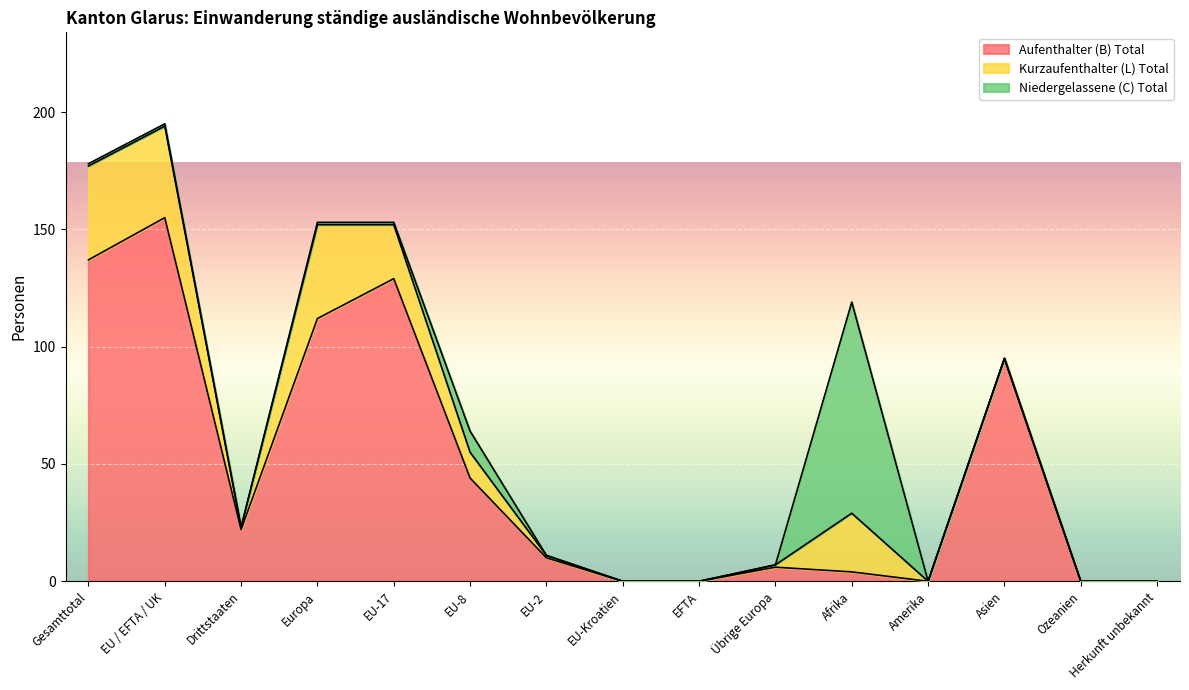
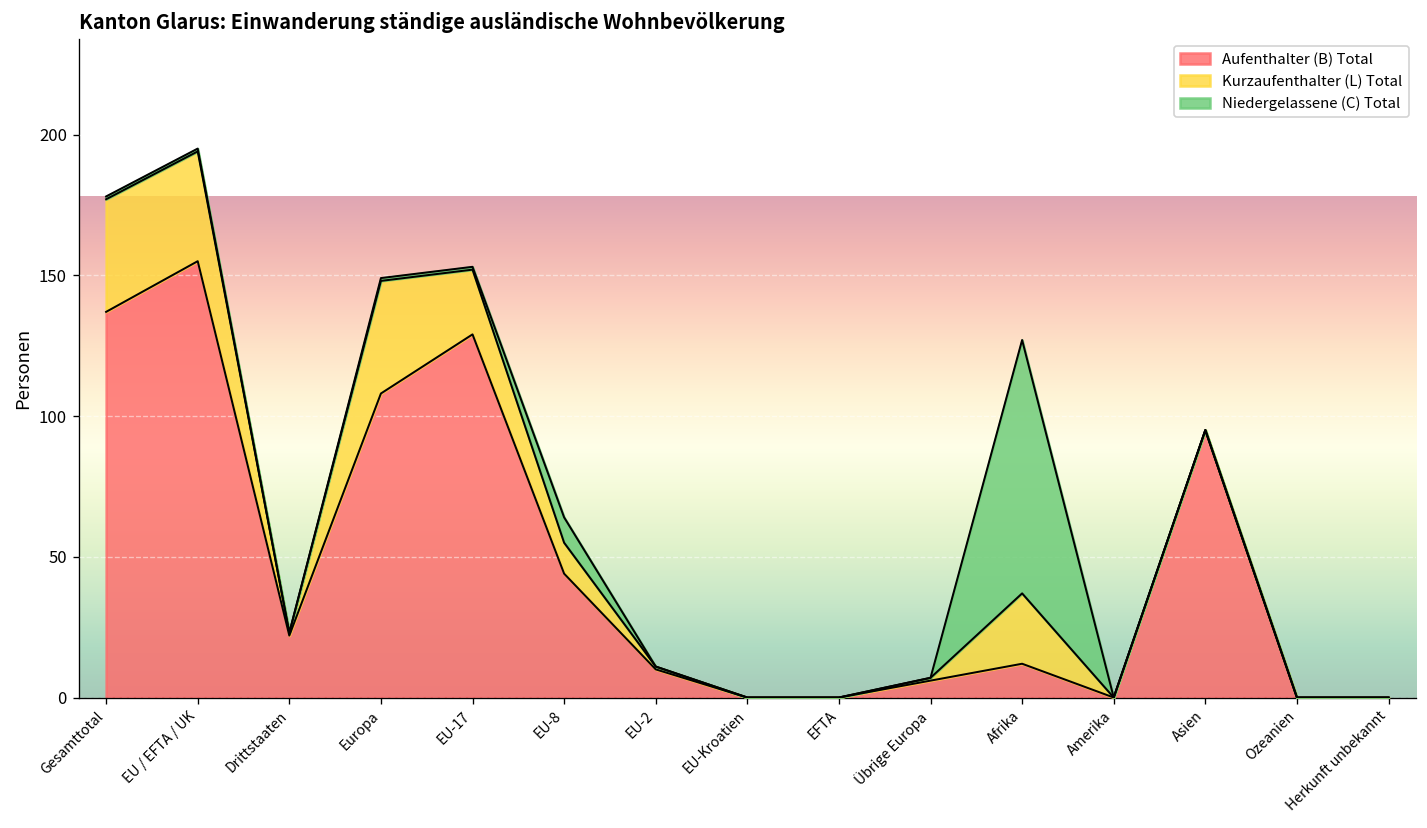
Aufenthalter (B) Total, Europa: 112 -> 108
Aufenthalter (B) Total, Afrika: 4 -> 12
